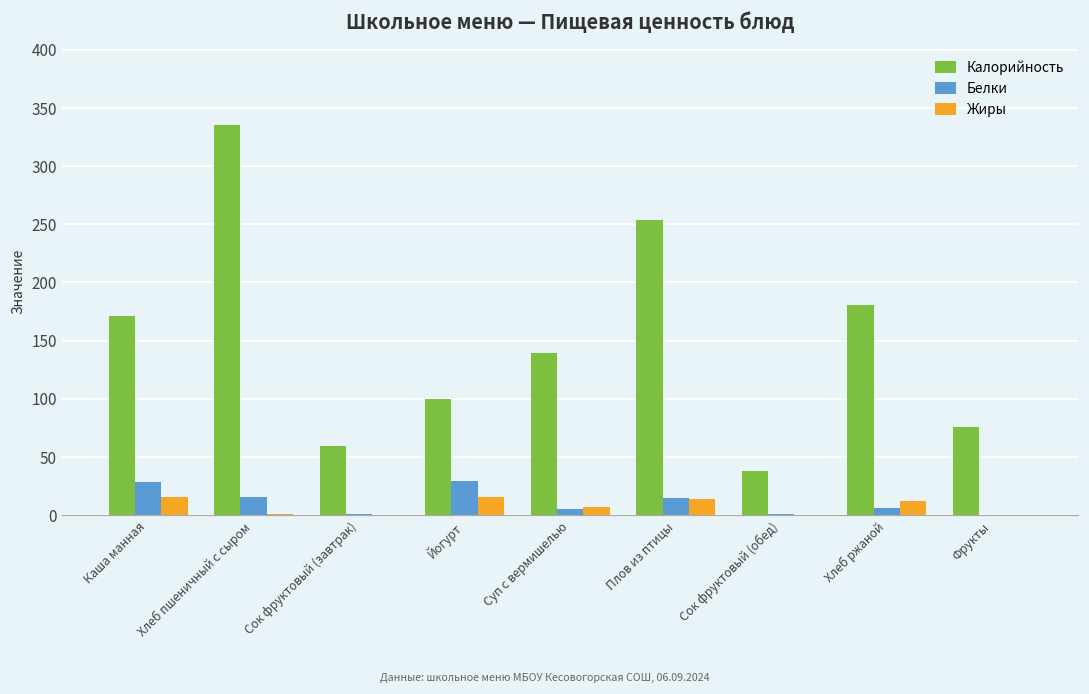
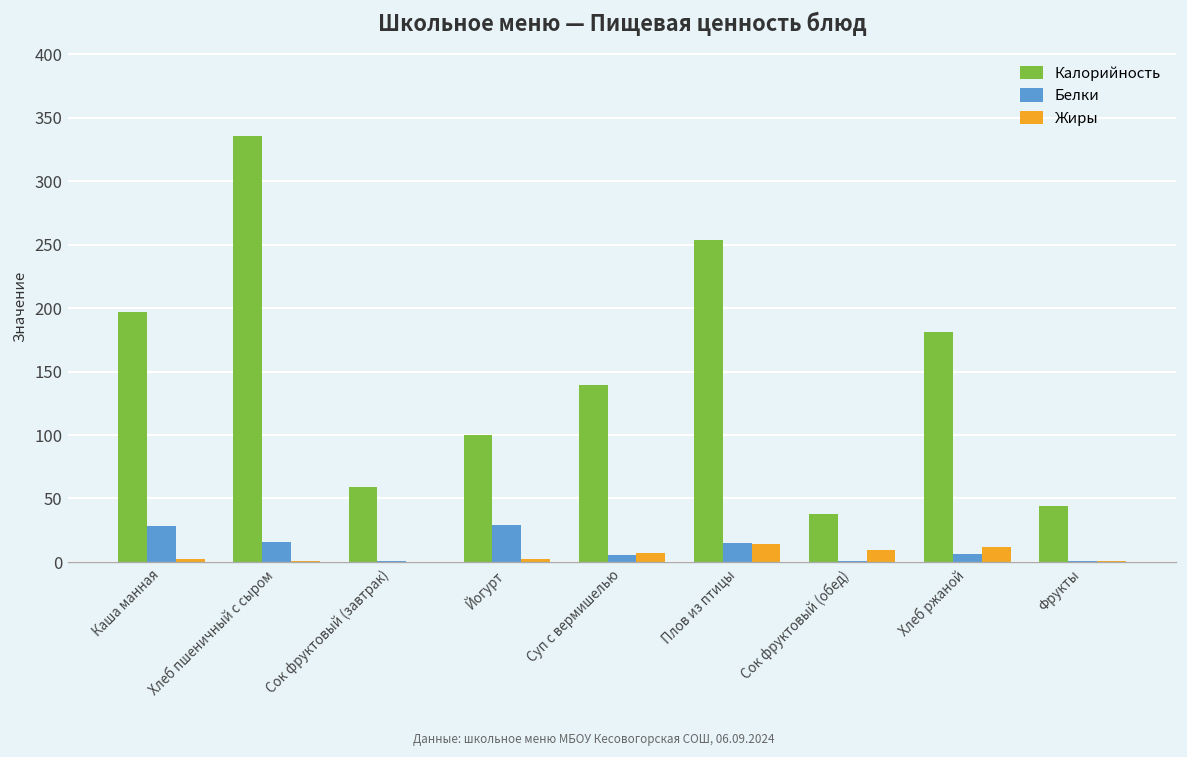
Калорийность, Каша манная: 171 -> 197
Жиры, Каша манная: 15 -> 2
Жиры, Йогурт: 15 -> 3
Жиры, Сок фруктовый (обед): 0 -> 10
Калорийность, Фрукты: 76 -> 44
